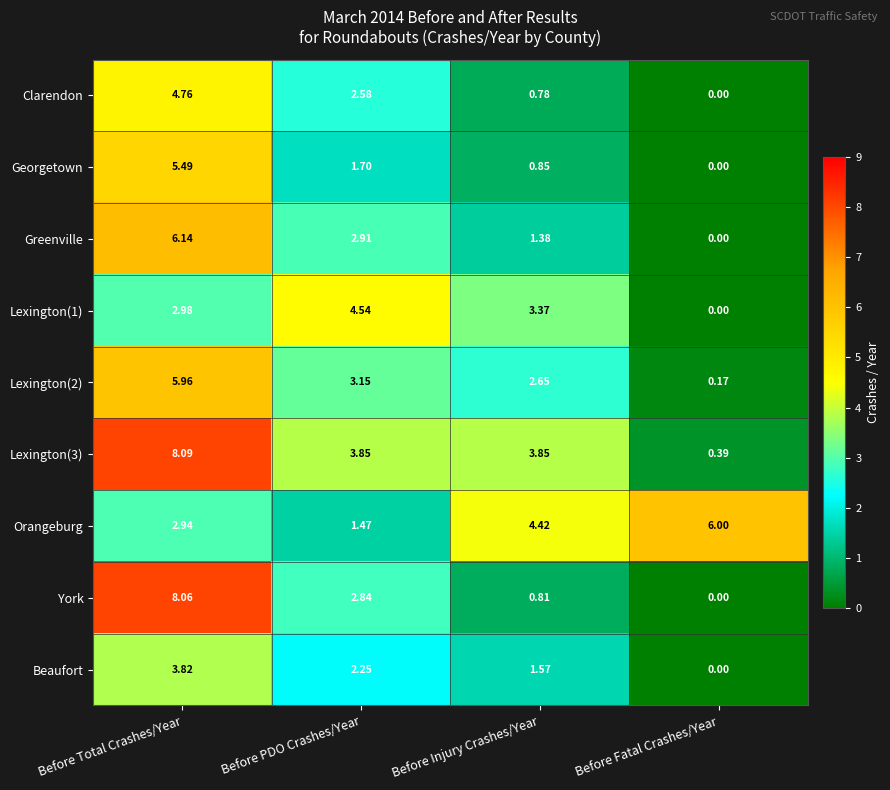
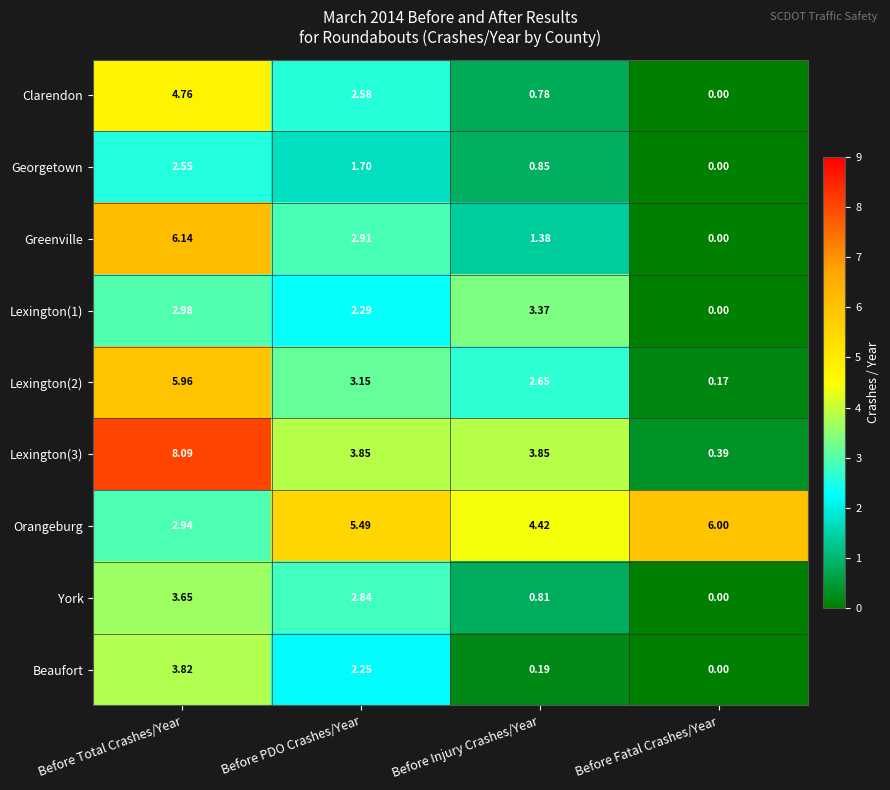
Georgetown, Before Total Crashes/Year: 5.49 -> 2.55
Lexington(1), Before PDO Crashes/Year: 4.54 -> 2.29
Orangeburg, Before PDO Crashes/Year: 1.47 -> 5.49
York, Before Total Crashes/Year: 8.06 -> 3.65
Beaufort, Before Injury Crashes/Year: 1.57 -> 0.19
